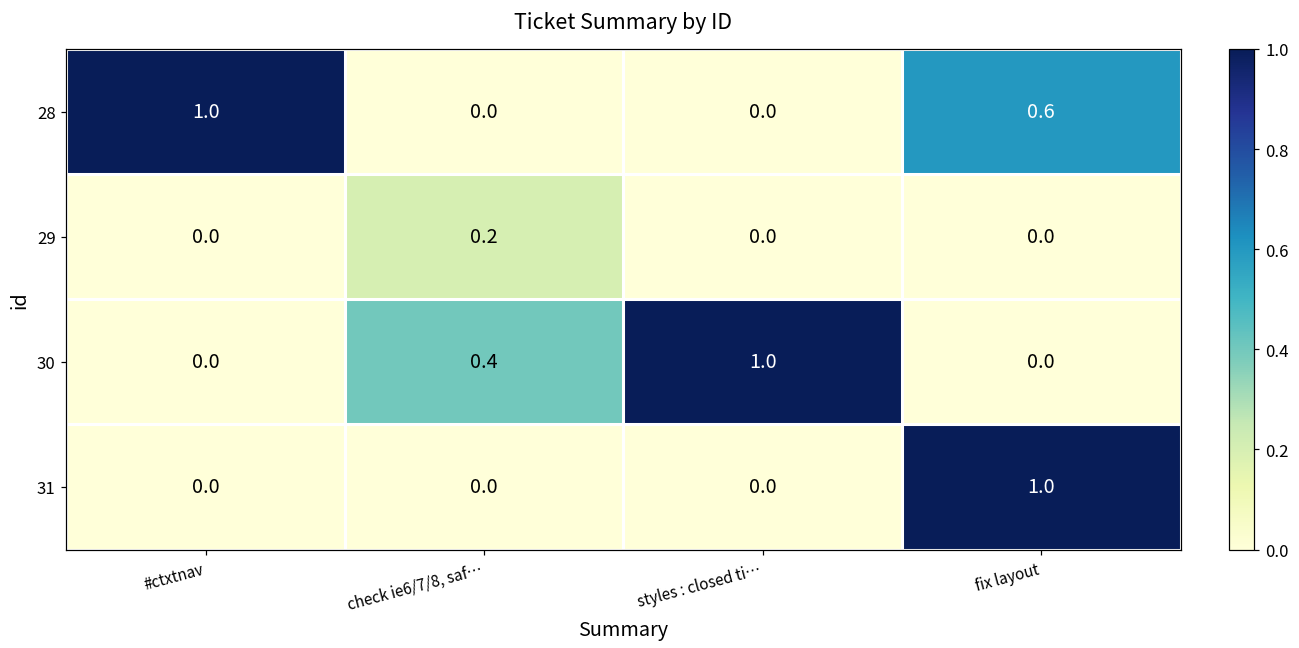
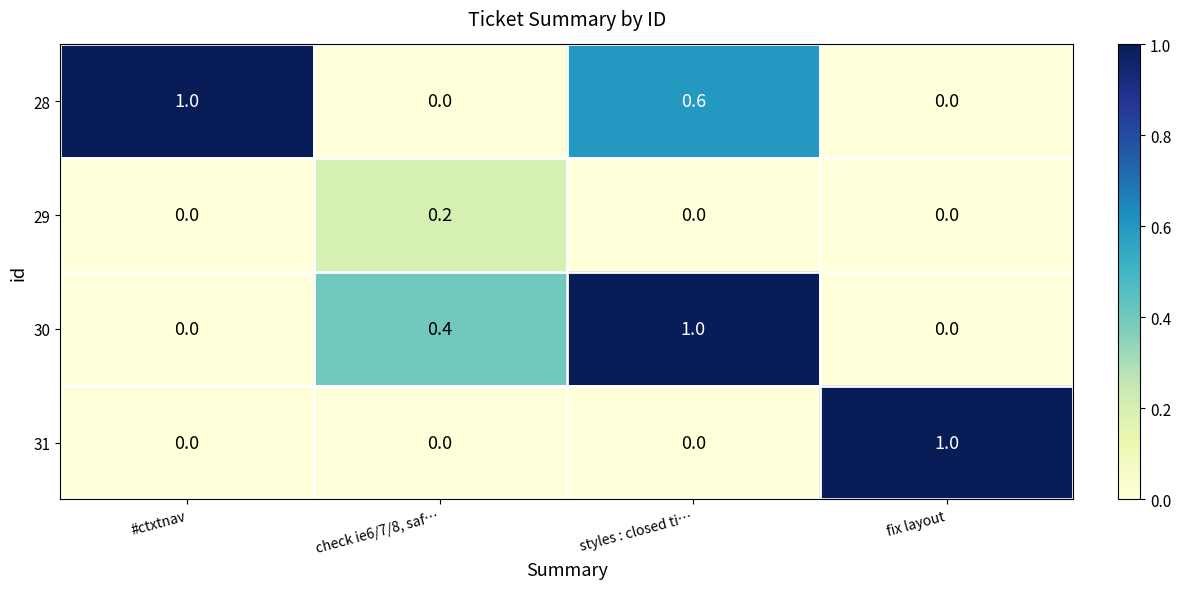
28, styles : closed ti…: 0.0 -> 0.6
28, fix layout: 0.6 -> 0.0
